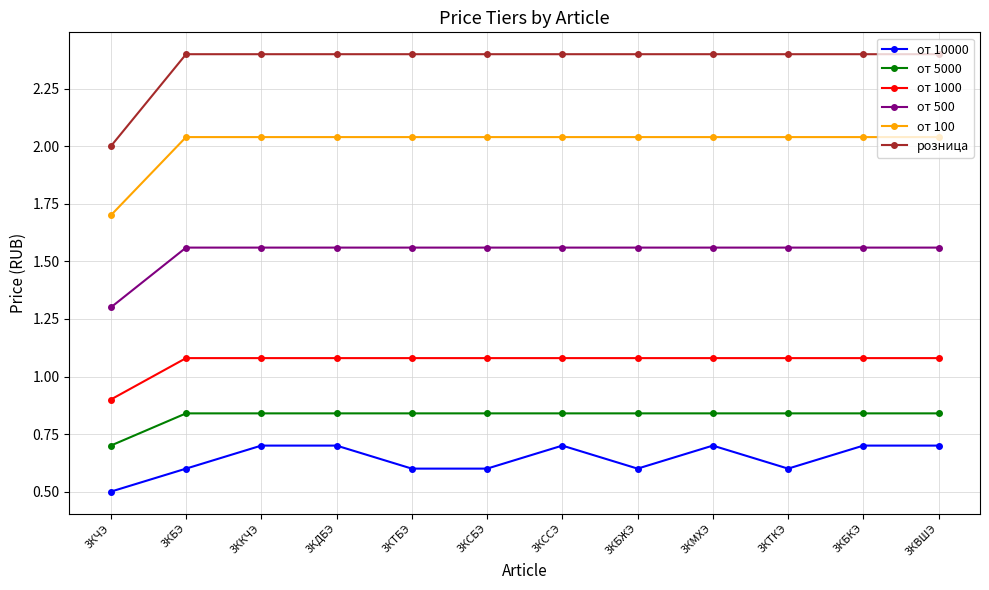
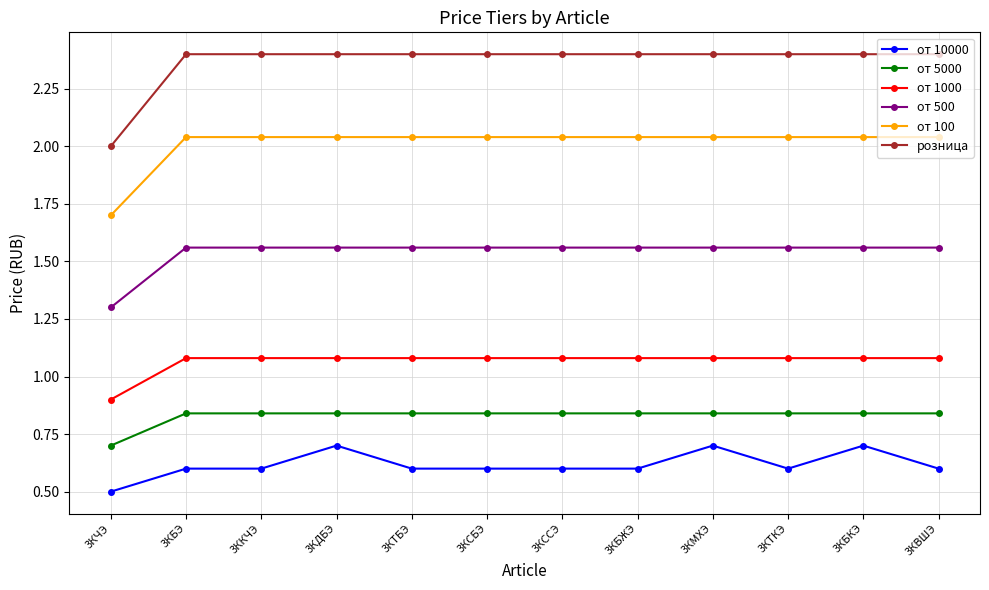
от 10000, 3ККЧЭ: 0.7 -> 0.6
от 10000, 3КССЭ: 0.7 -> 0.6
от 10000, 3КВШЭ: 0.7 -> 0.6
